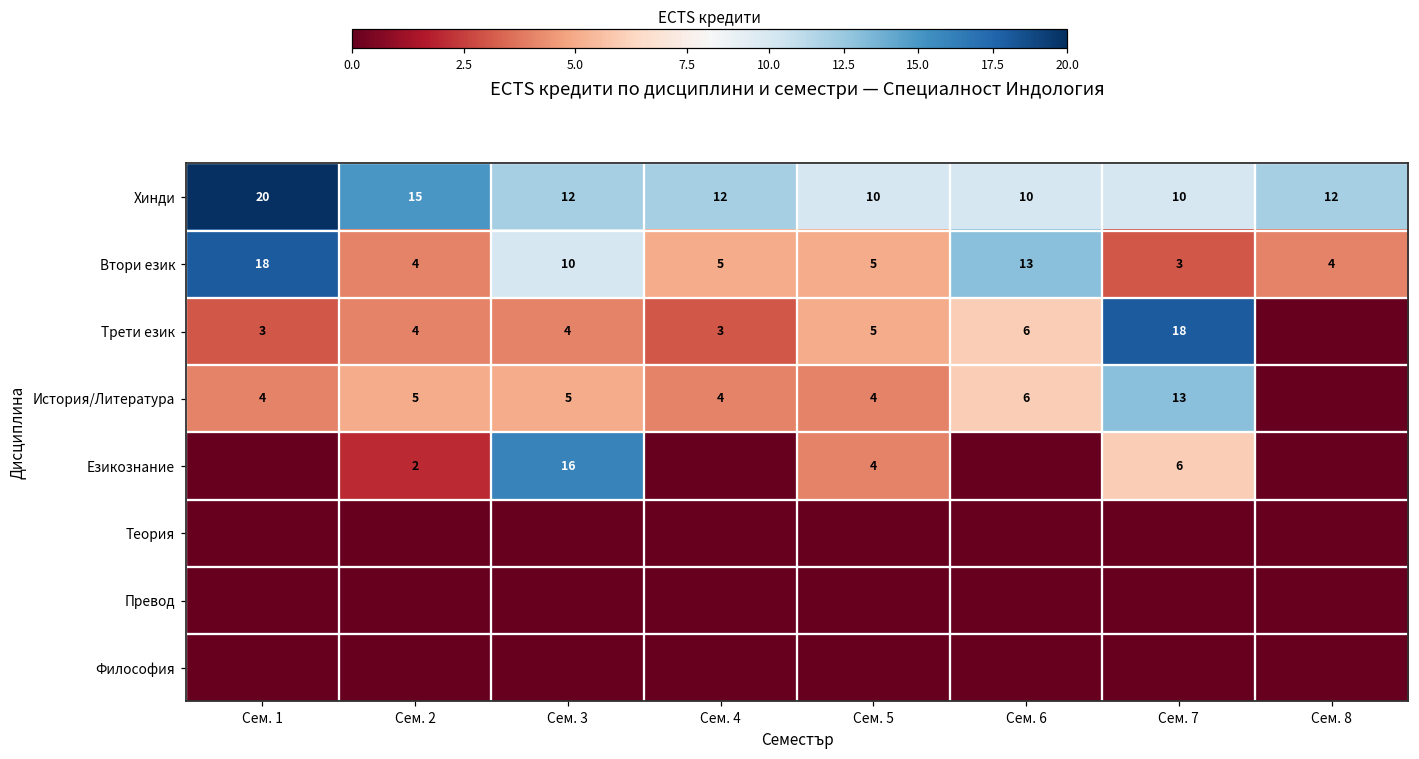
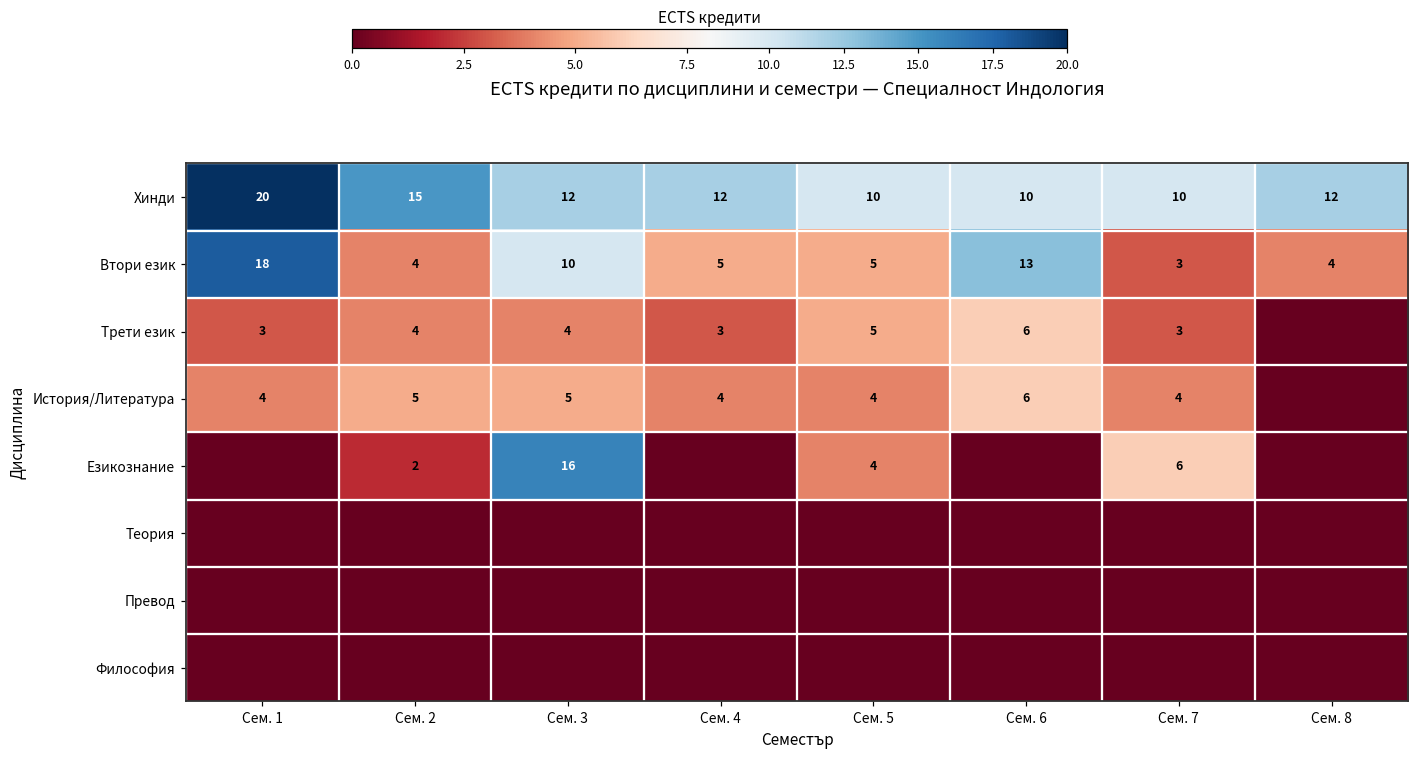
Трети език, Сем. 7: 18 -> 3
История/Литература, Сем. 7: 13 -> 4
